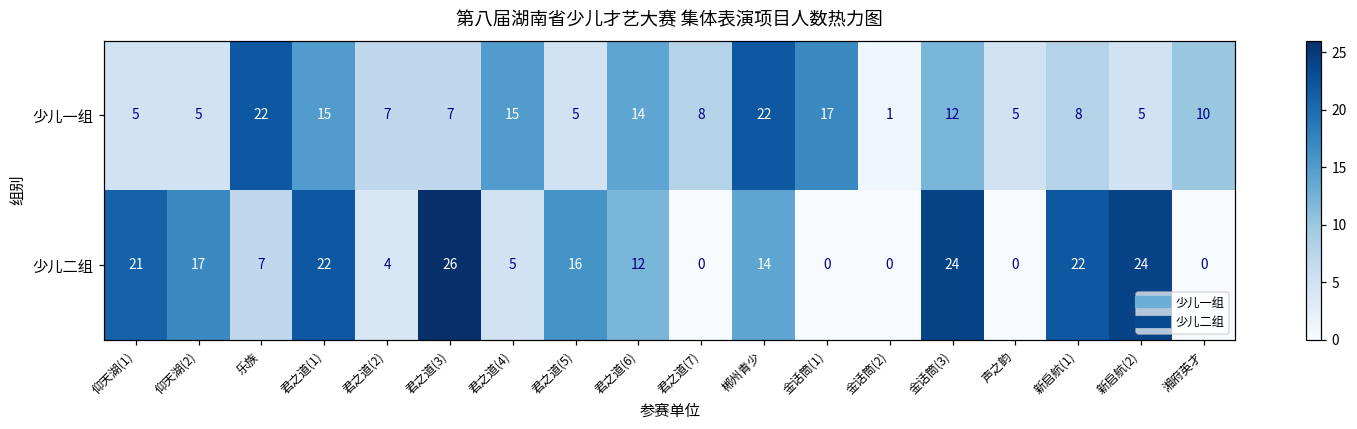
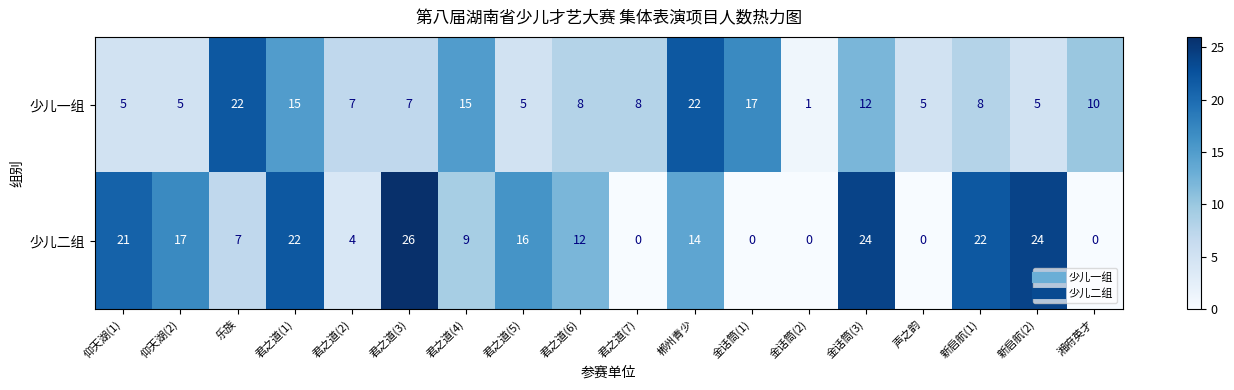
少儿一组, 君之道(6): 14 -> 8
少儿二组, 君之道(4): 5 -> 9
